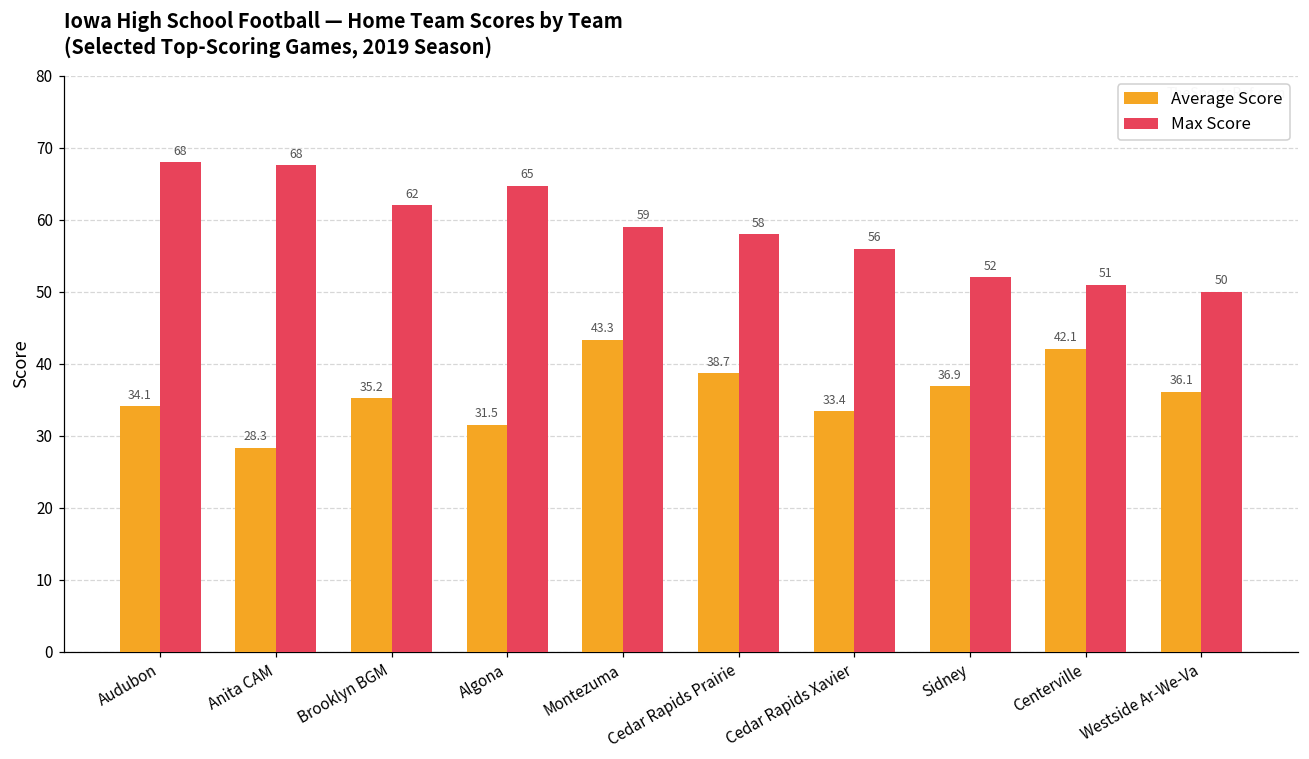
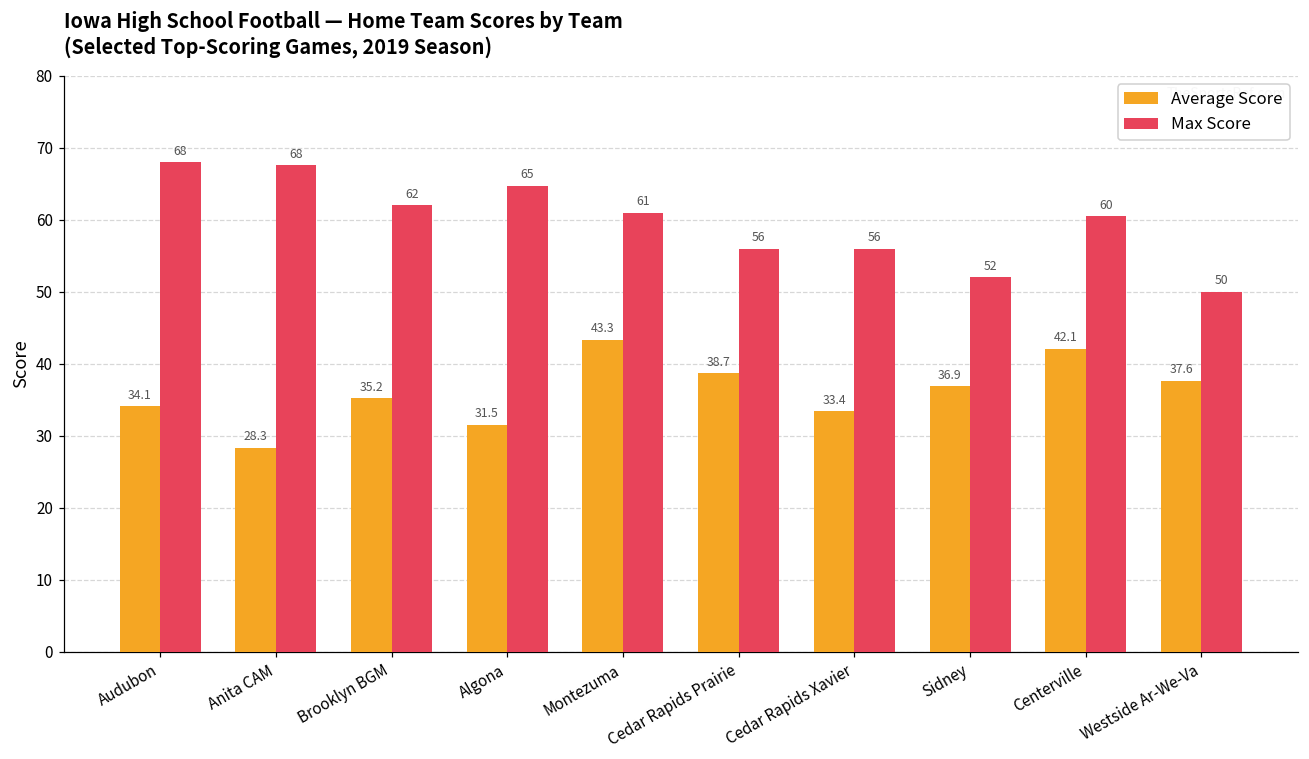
Max Score, Montezuma: 59 -> 61
Max Score, Cedar Rapids Prairie: 58 -> 56
Max Score, Centerville: 51 -> 60
Average Score, Westside Ar-We-Va: 36.1 -> 37.6
